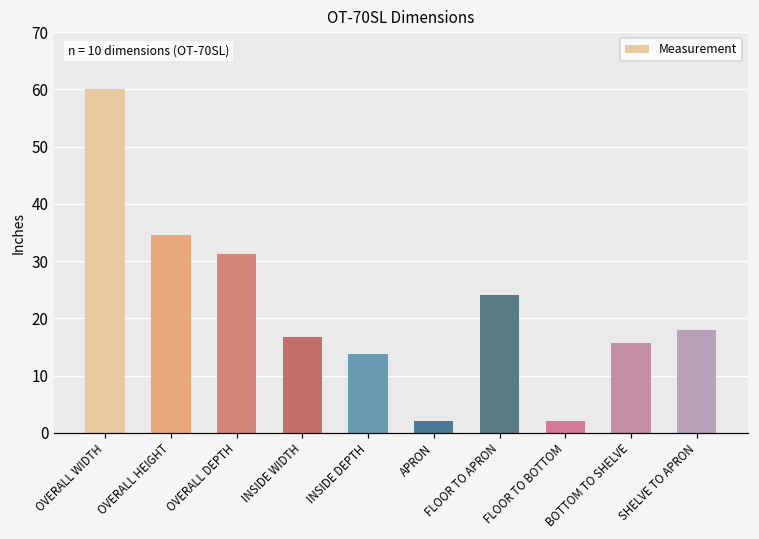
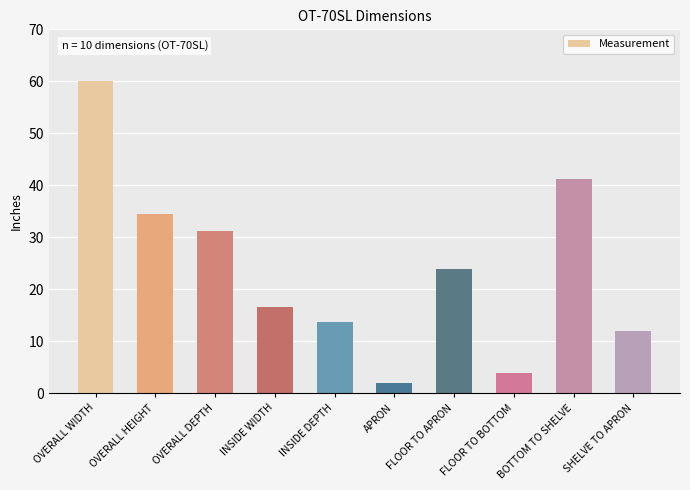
FLOOR TO BOTTOM: 2 -> 4
BOTTOM TO SHELVE: 16 -> 41
SHELVE TO APRON: 18 -> 12
